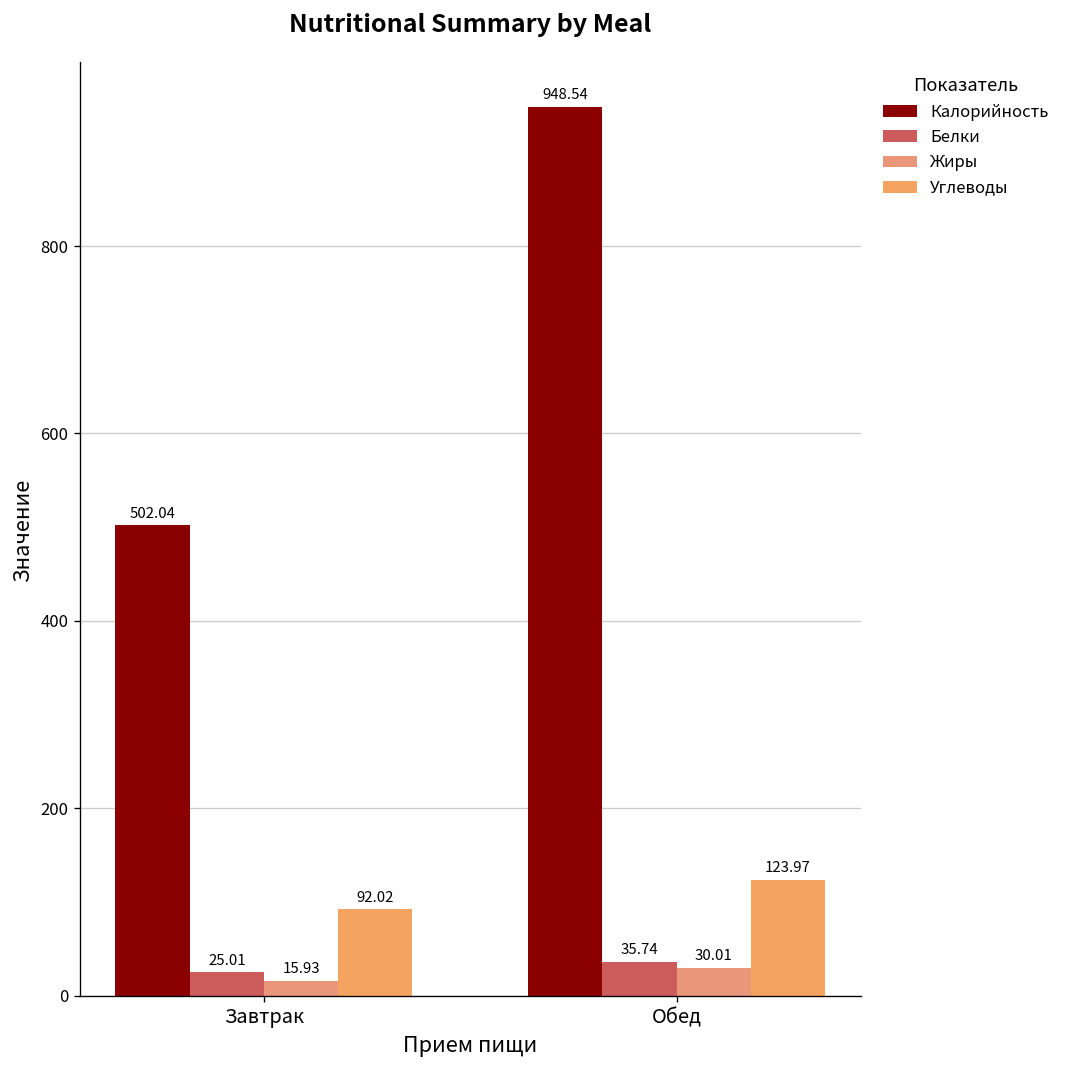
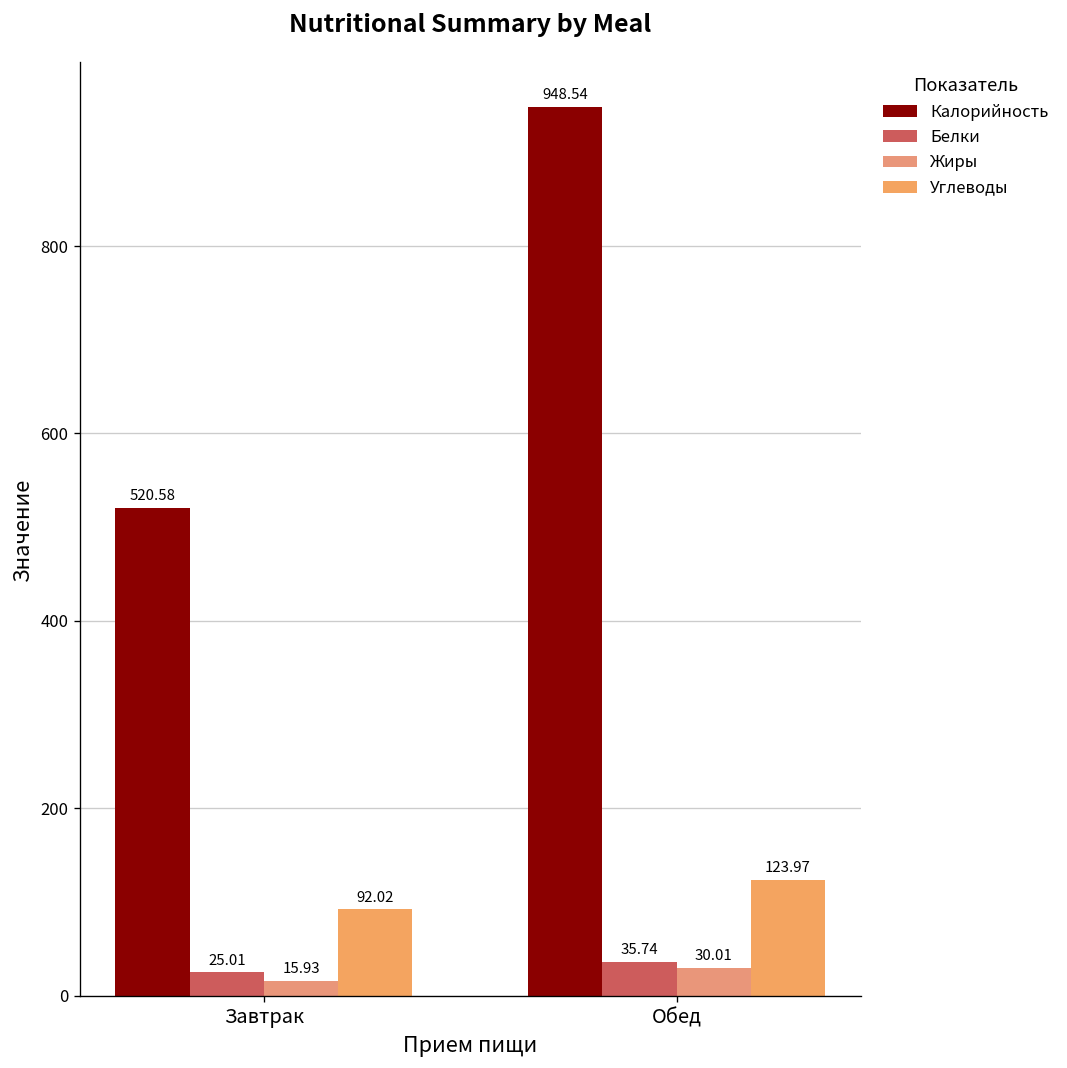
Калорийность, Завтрак: 502.04 -> 520.58
